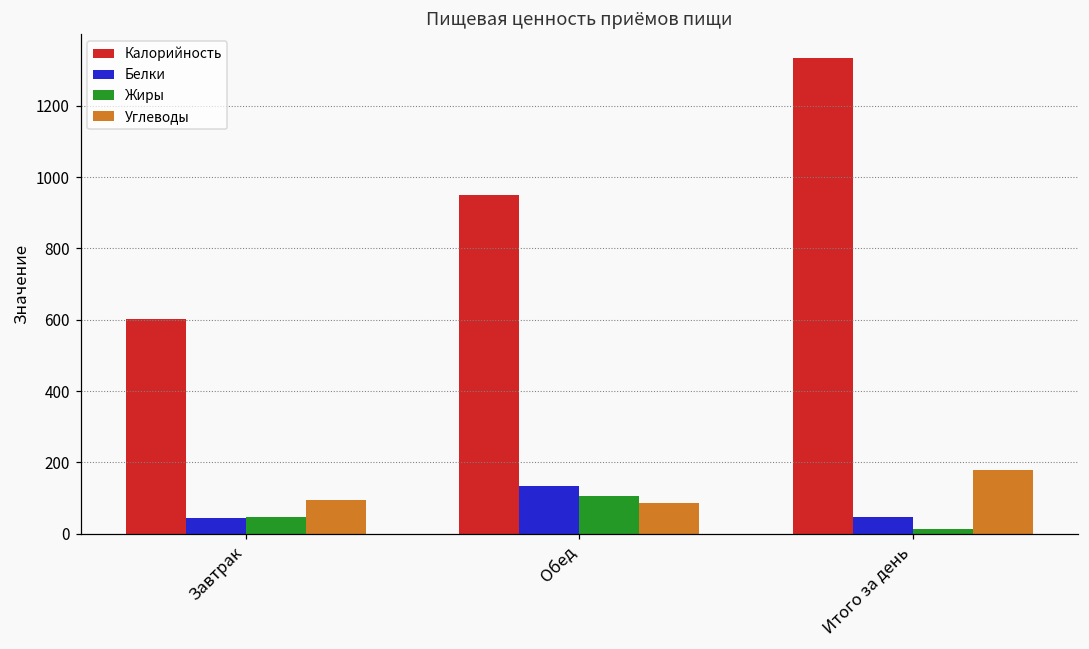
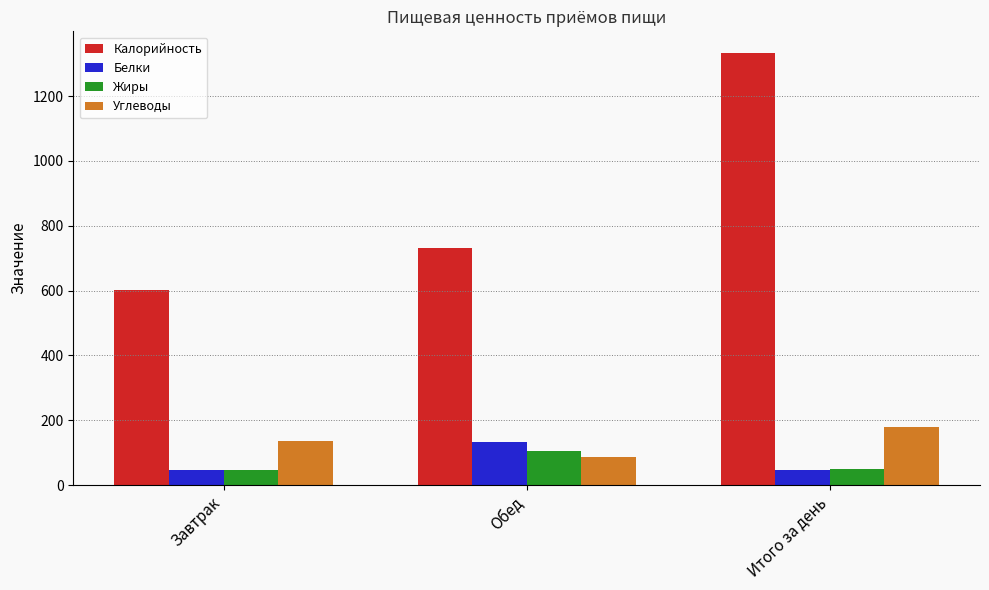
Углеводы, Завтрак: 90 -> 130
Калорийность, Обед: 950 -> 730
Жиры, Итого за день: 10 -> 50
